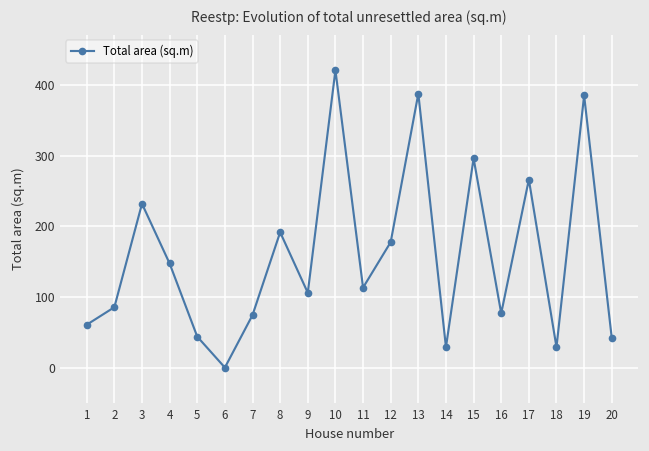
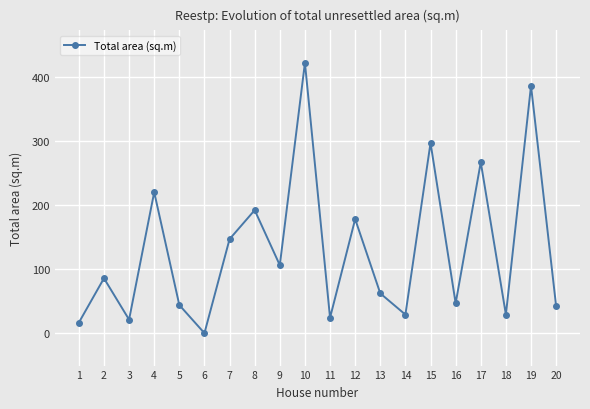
1: 60 -> 20
3: 230 -> 20
4: 150 -> 220
7: 70 -> 150
11: 110 -> 20
13: 390 -> 60
16: 80 -> 50
